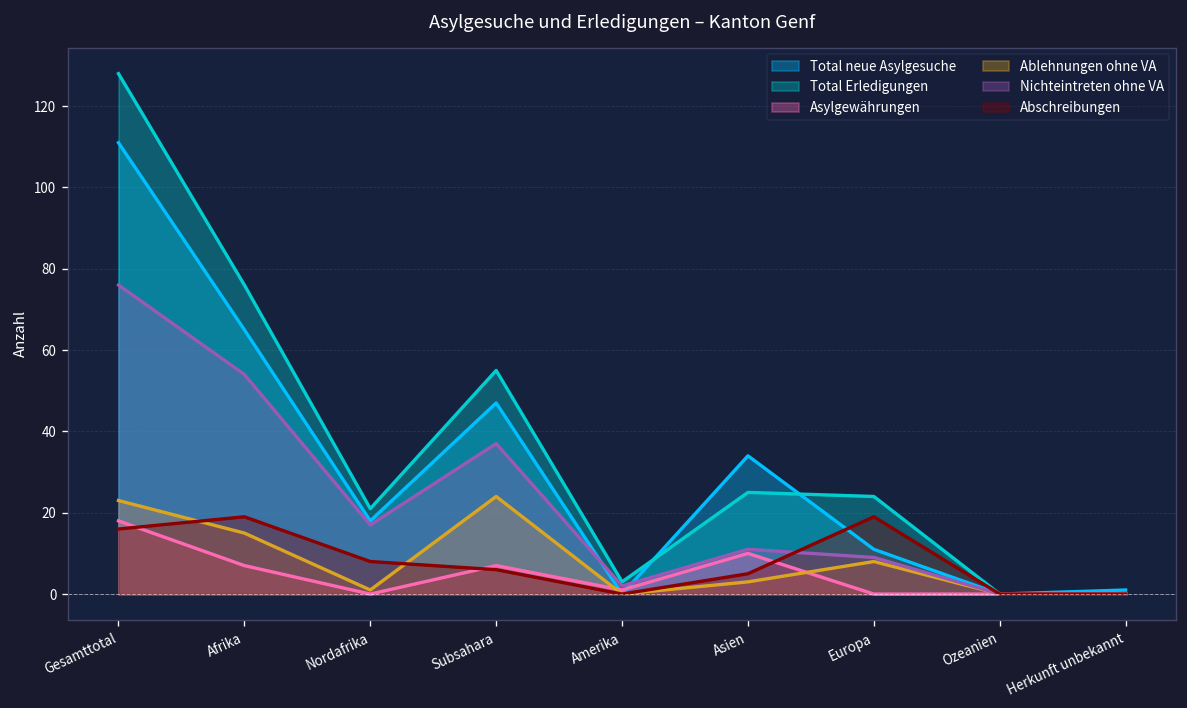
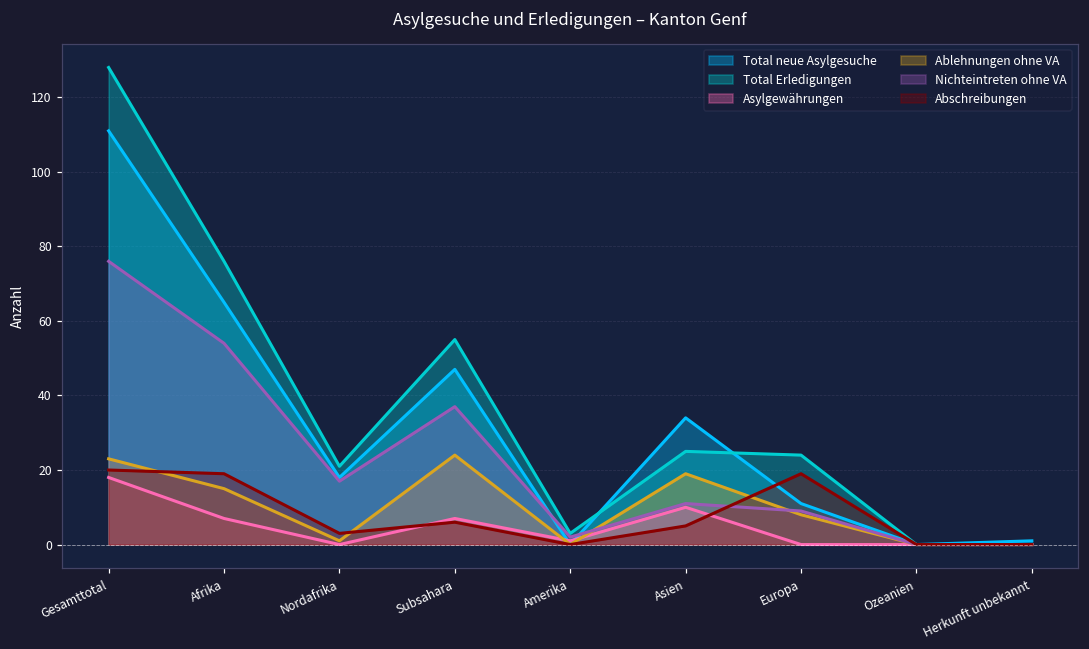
Abschreibungen, Gesamttotal: 16 -> 20
Abschreibungen, Nordafrika: 8 -> 3
Ablehnungen ohne VA, Asien: 3 -> 19
